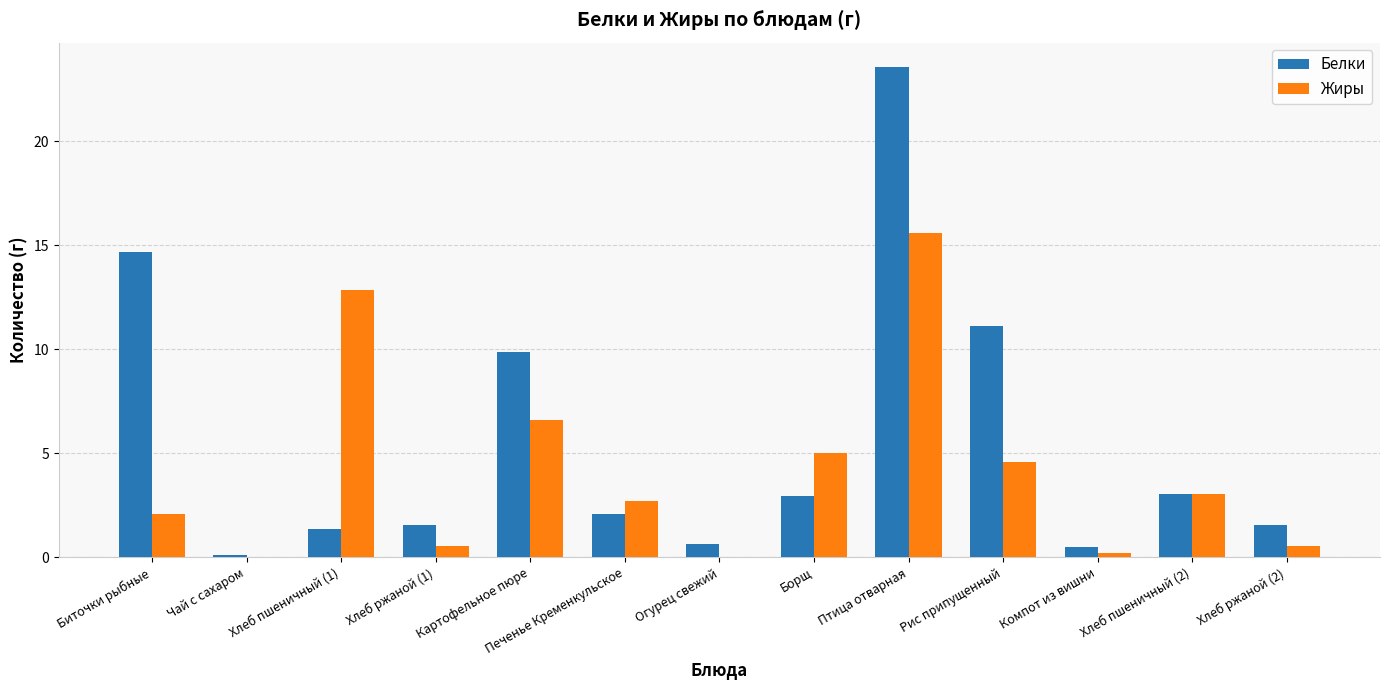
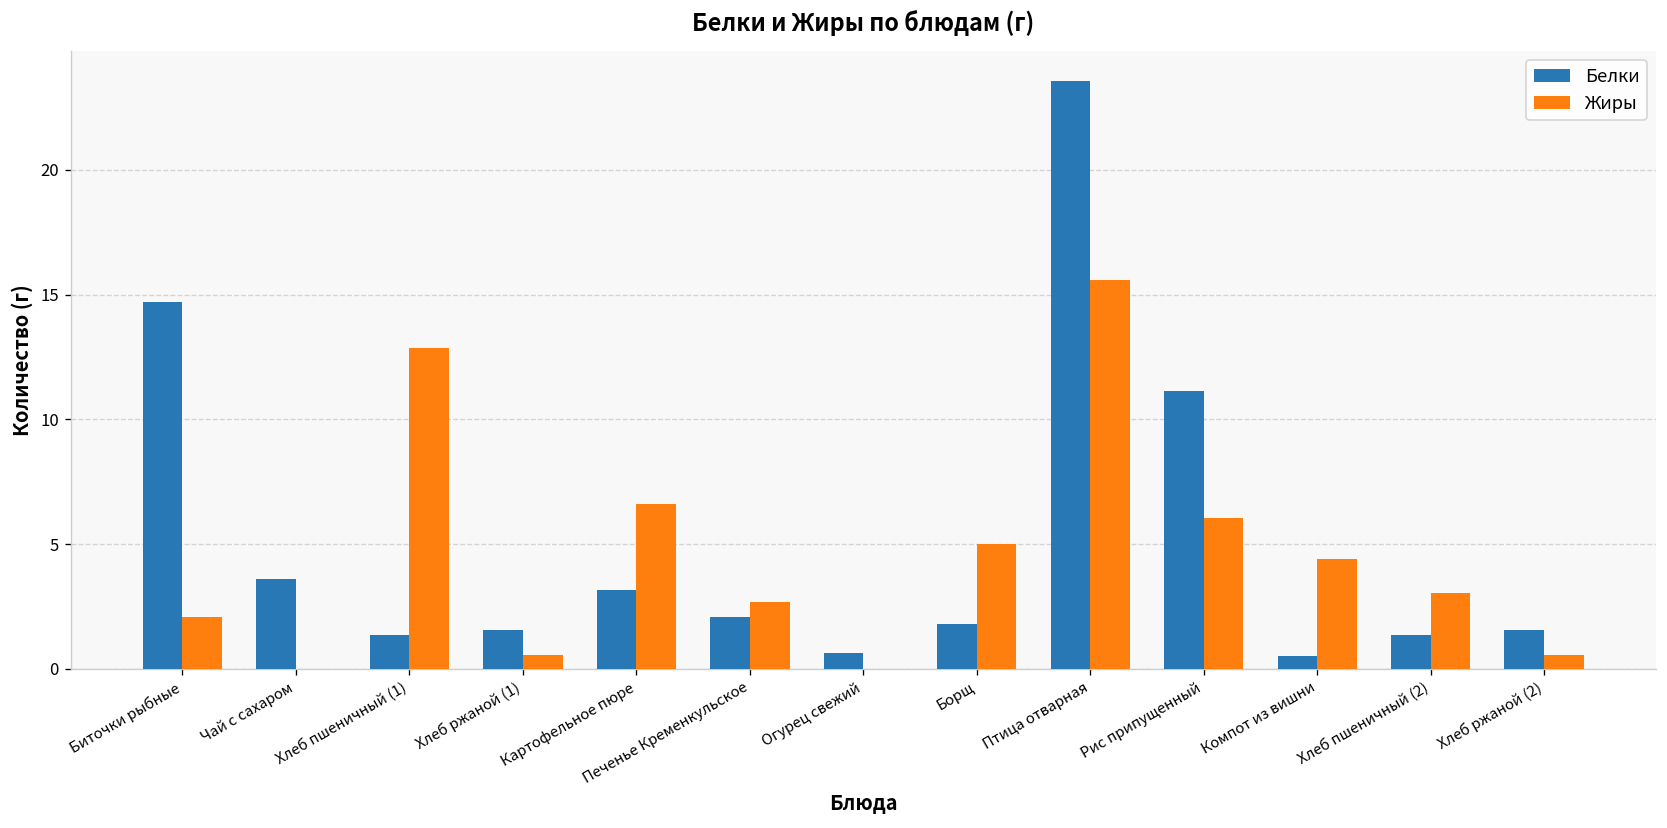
Белки, Чай с сахаром: 0.1 -> 3.6
Белки, Картофельное пюре: 9.9 -> 3.2
Белки, Борщ: 2.9 -> 1.8
Жиры, Рис припущенный: 4.6 -> 6.0
Жиры, Компот из вишни: 0.2 -> 4.4
Белки, Хлеб пшеничный (2): 3.0 -> 1.4
